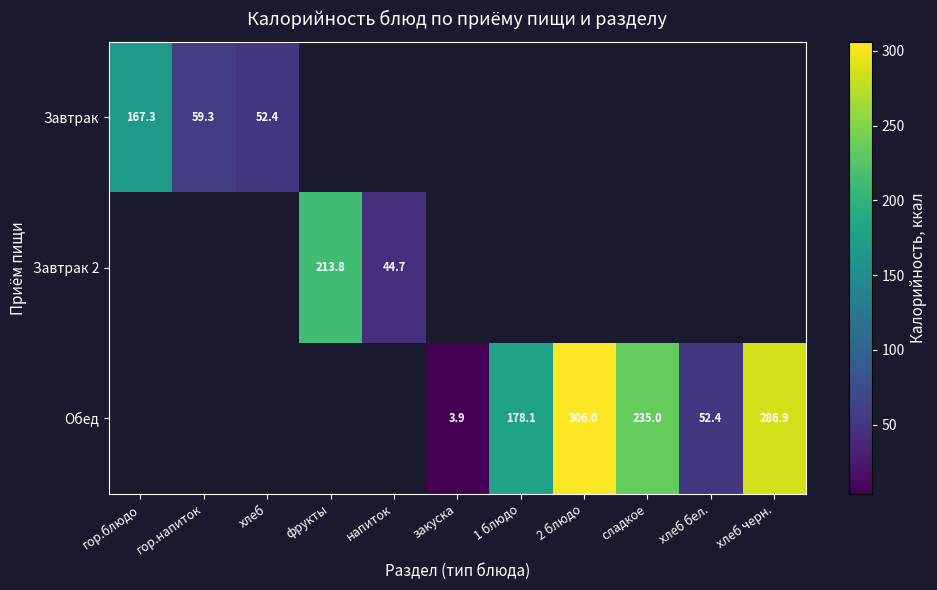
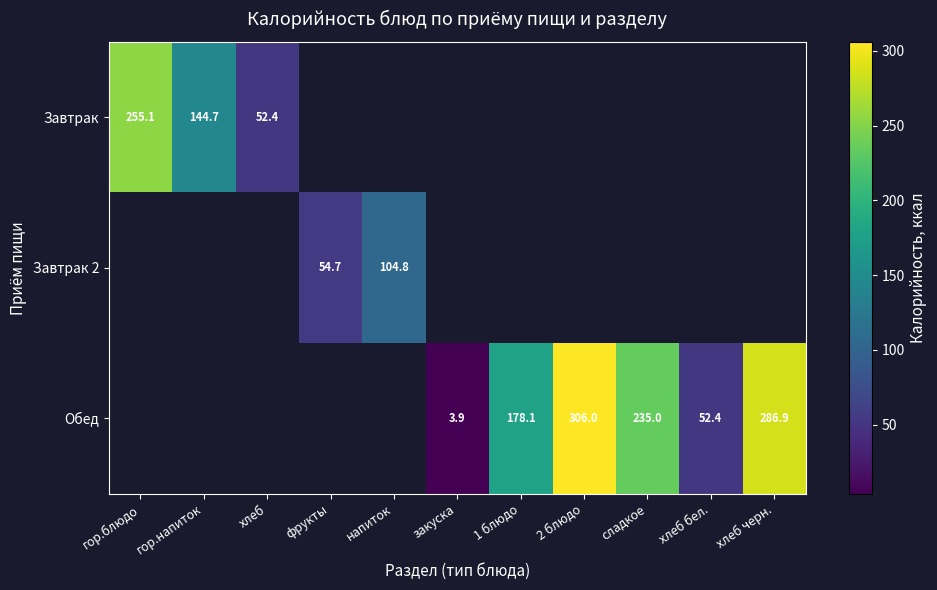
Завтрак, гор.блюдо: 167.3 -> 255.1
Завтрак, гор.напиток: 59.3 -> 144.7
Завтрак 2, фрукты: 213.8 -> 54.7
Завтрак 2, напиток: 44.7 -> 104.8
